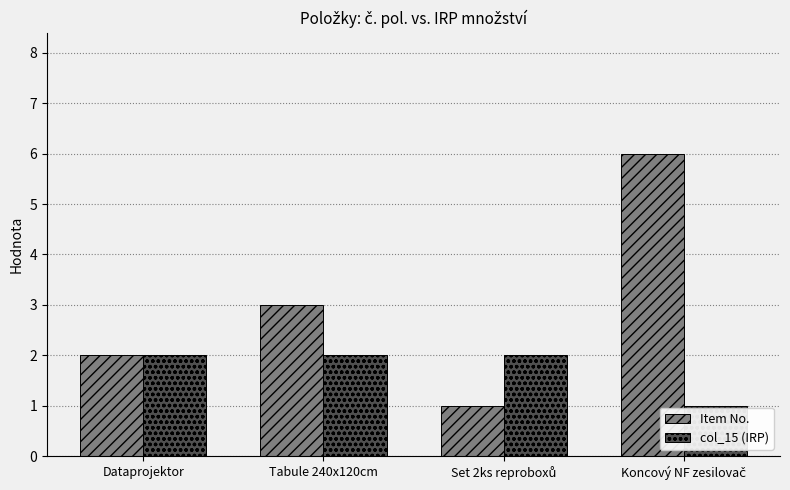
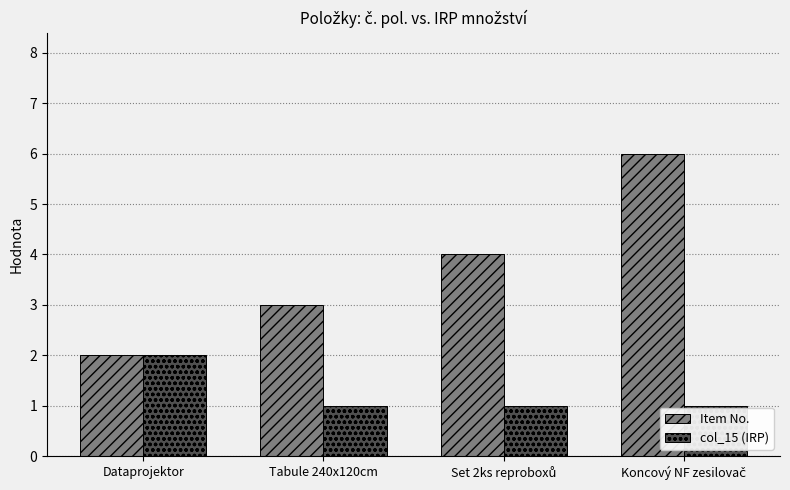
col_15 (IRP), Tabule 240x120cm: 2 -> 1
Item No., Set 2ks reproboxů: 1 -> 4
col_15 (IRP), Set 2ks reproboxů: 2 -> 1
